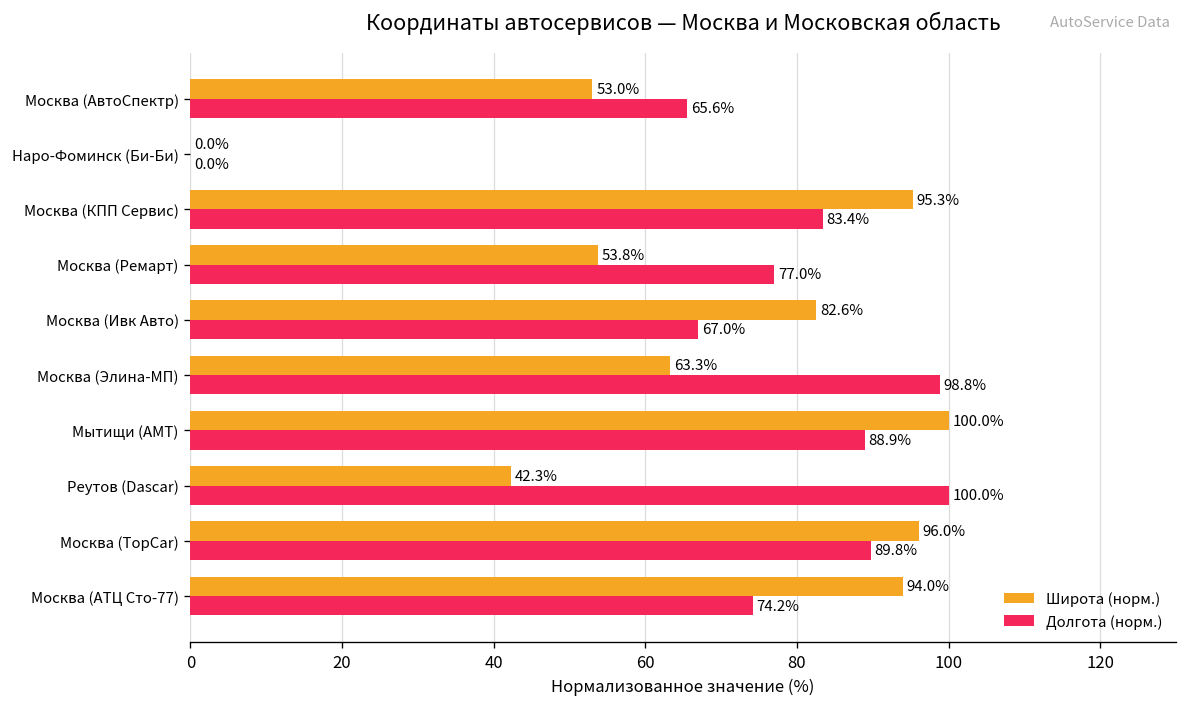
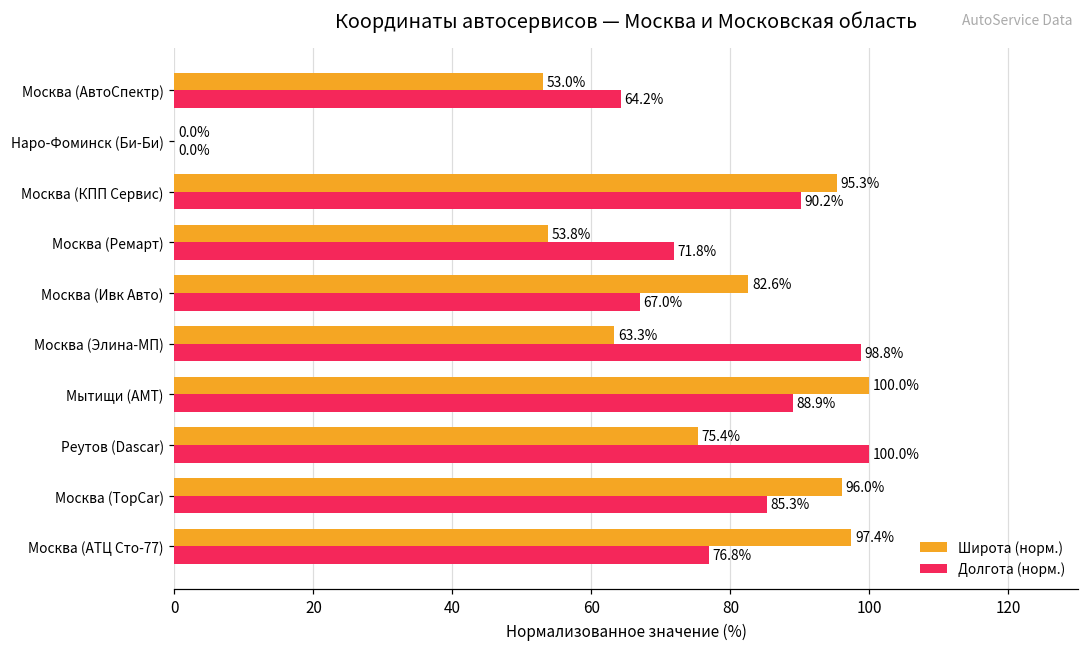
Долгота (норм.), Москва (АвтоСпектр): 65.6% -> 64.2%
Долгота (норм.), Москва (КПП Сервис): 83.4% -> 90.2%
Долгота (норм.), Москва (Ремарт): 77.0% -> 71.8%
Широта (норм.), Реутов (Dascar): 42.3% -> 75.4%
Долгота (норм.), Москва (TopCar): 89.8% -> 85.3%
Широта (норм.), Москва (АТЦ Сто-77): 94.0% -> 97.4%
Долгота (норм.), Москва (АТЦ Сто-77): 74.2% -> 76.8%
